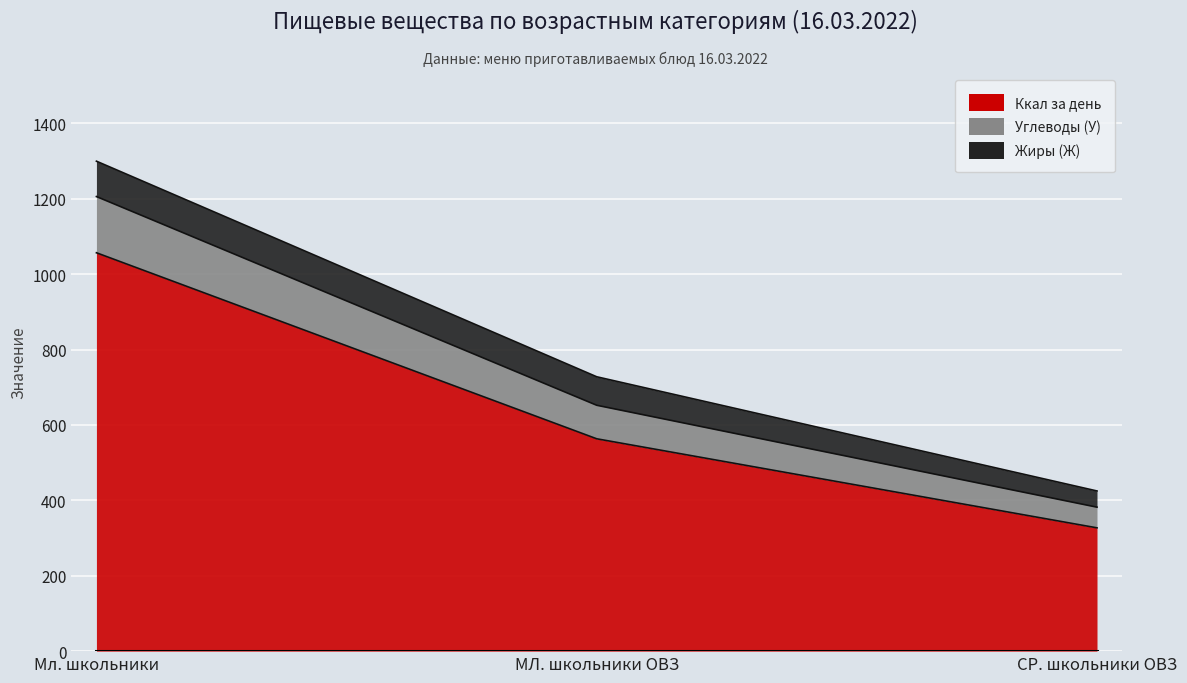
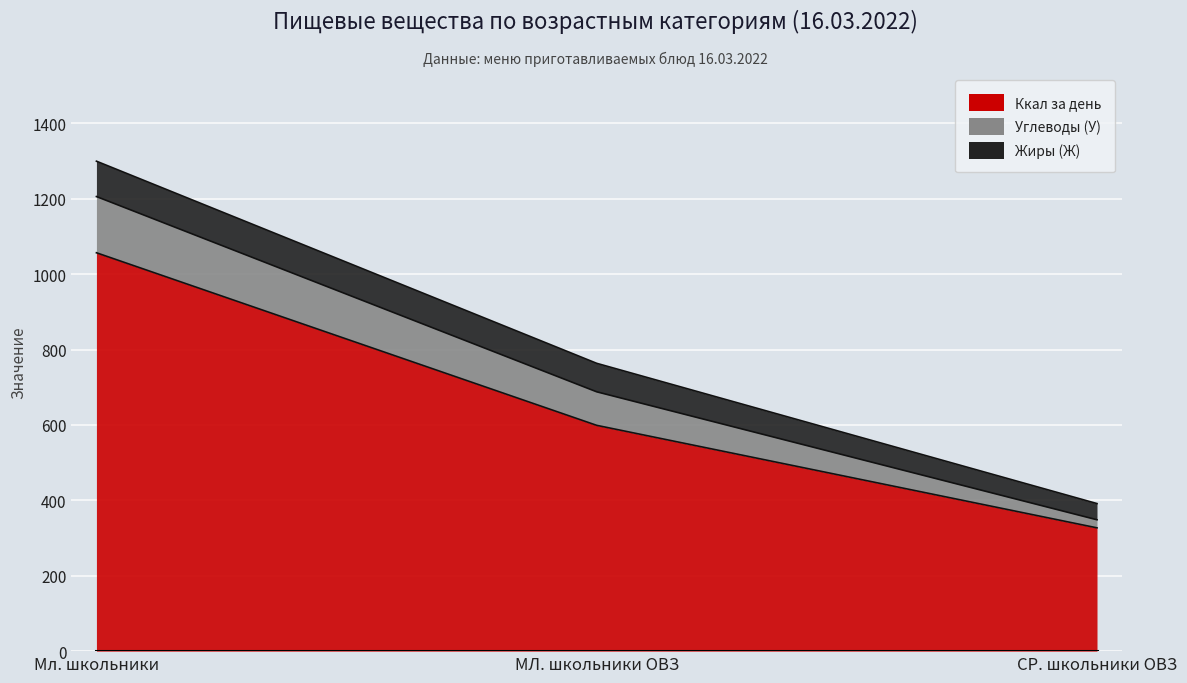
Ккал за день, МЛ. школьники ОВЗ: 560 -> 600
Углеводы (У), СР. школьники ОВЗ: 50 -> 20
